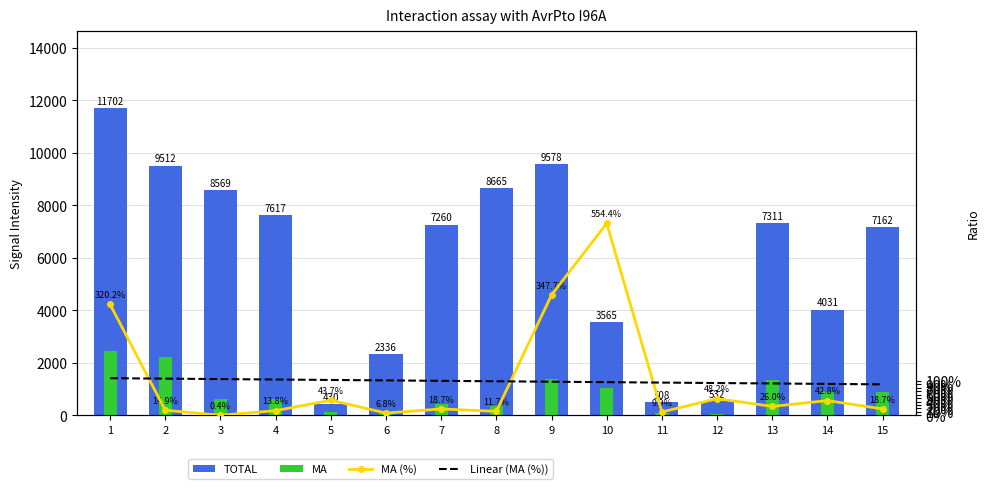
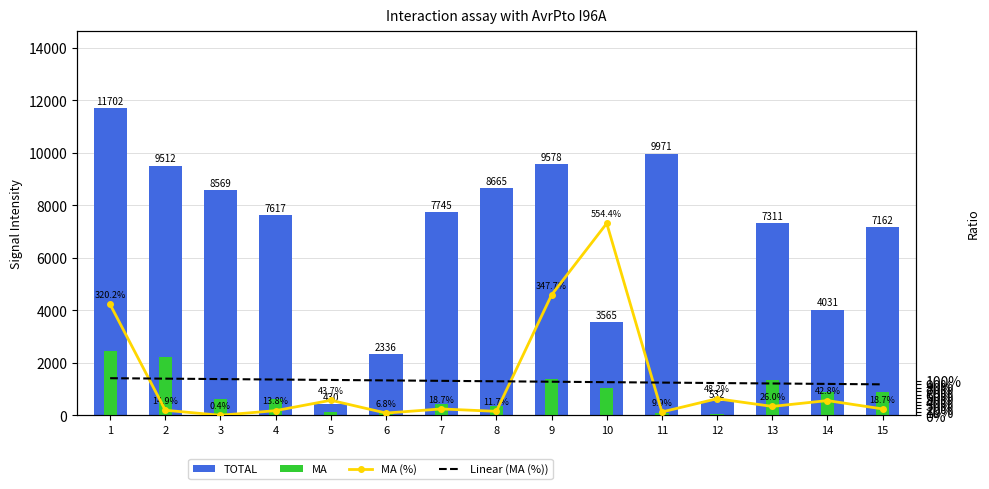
TOTAL, 7: 7260 -> 7745
TOTAL, 11: 508 -> 9971
